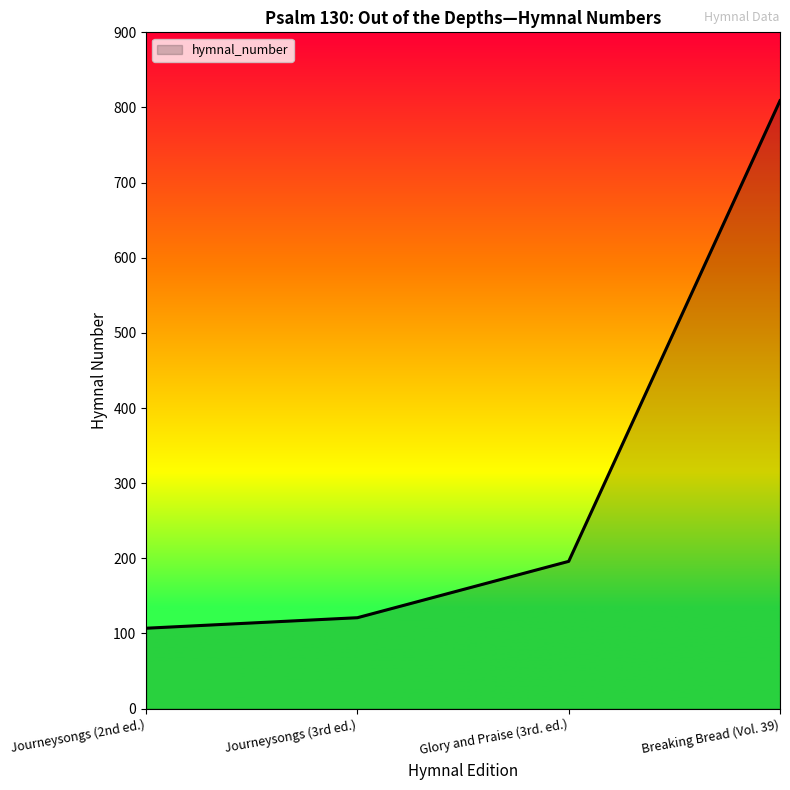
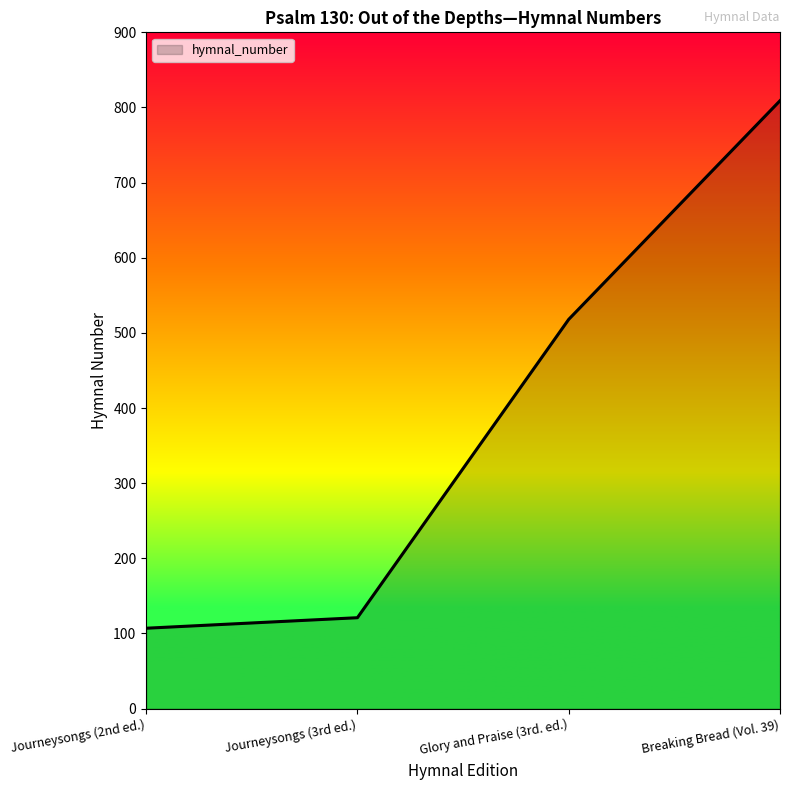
Glory and Praise (3rd. ed.): 200 -> 520
